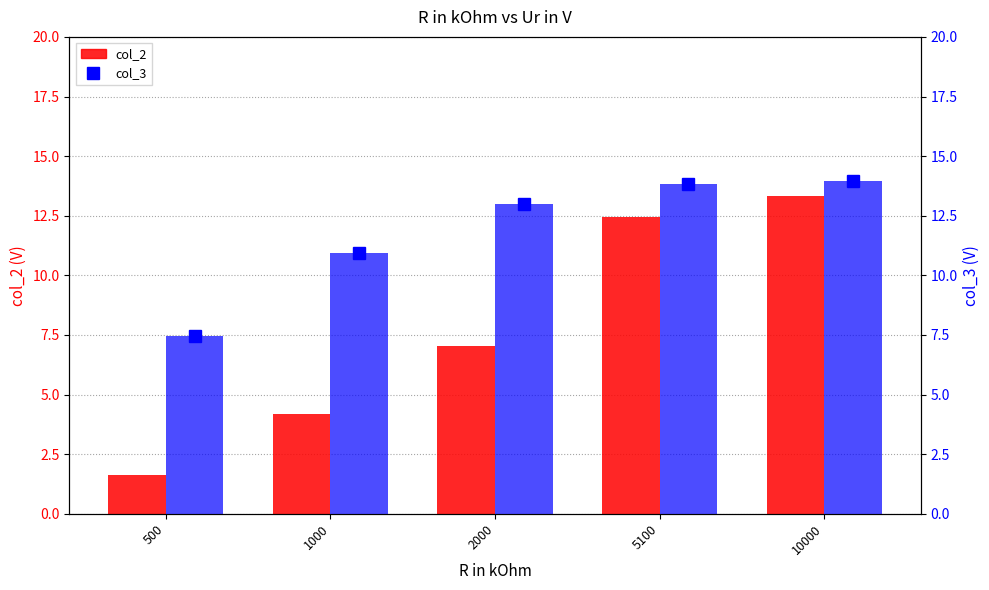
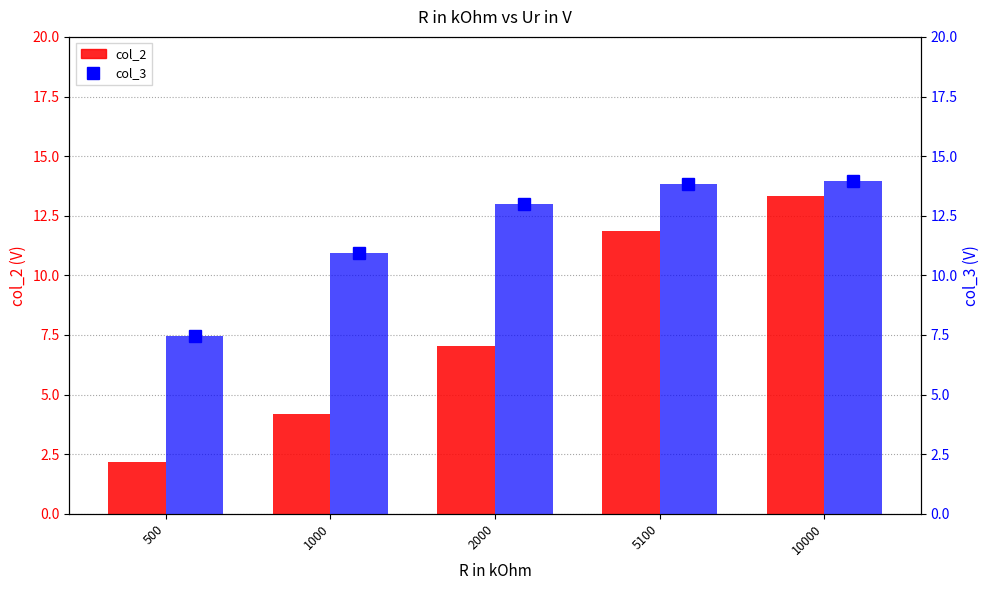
col_2, 500: 1.6 -> 2.2
col_2, 5100: 12.5 -> 11.9
